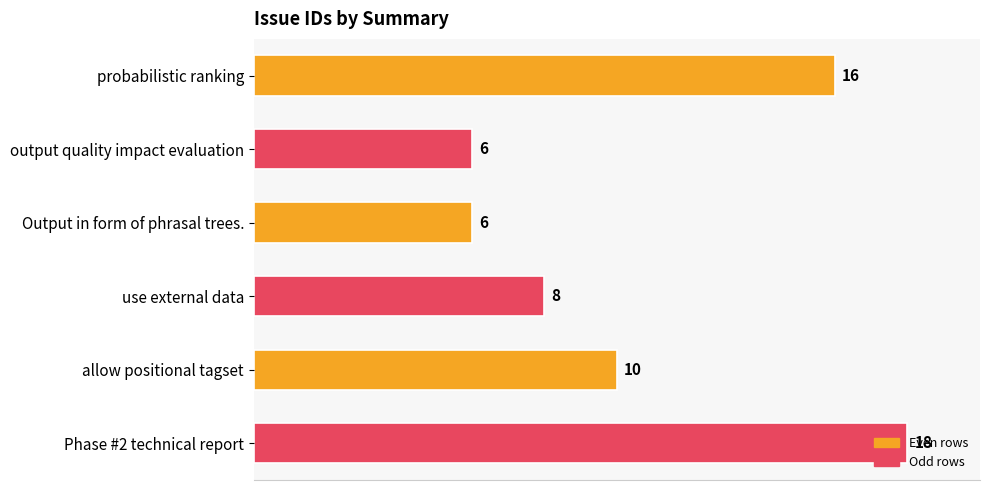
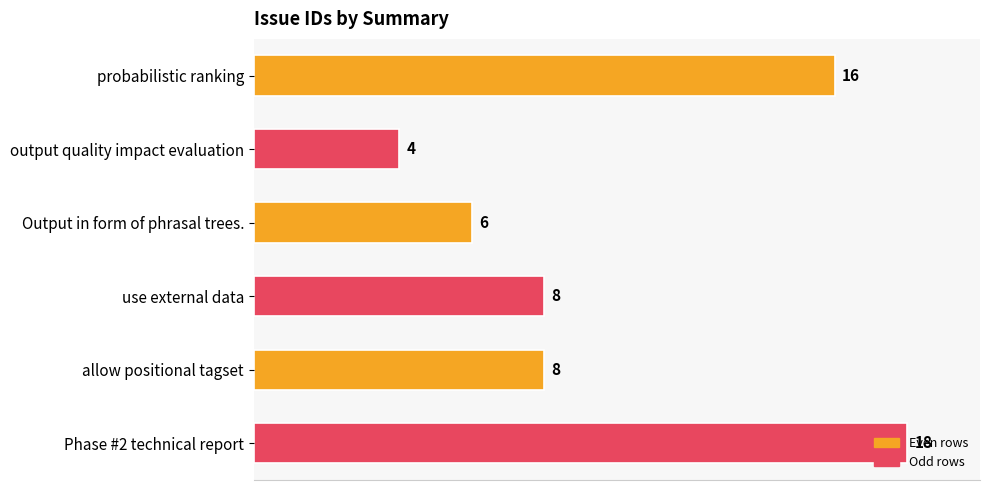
output quality impact evaluation: 6 -> 4
allow positional tagset: 10 -> 8
